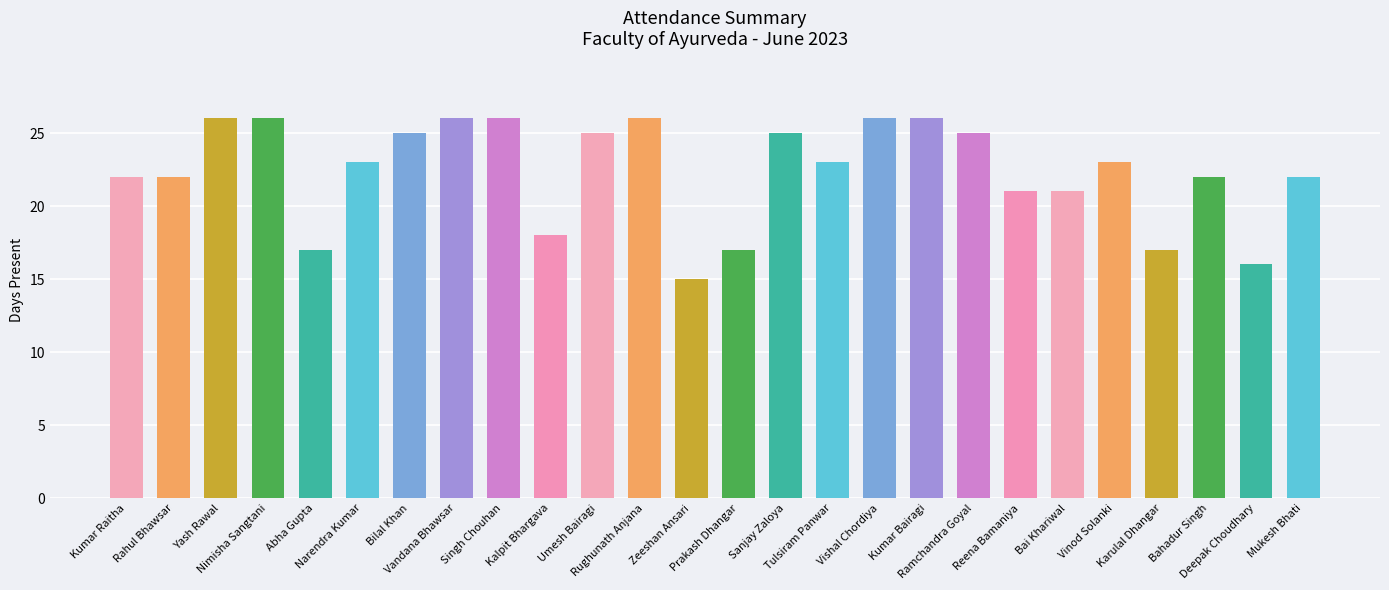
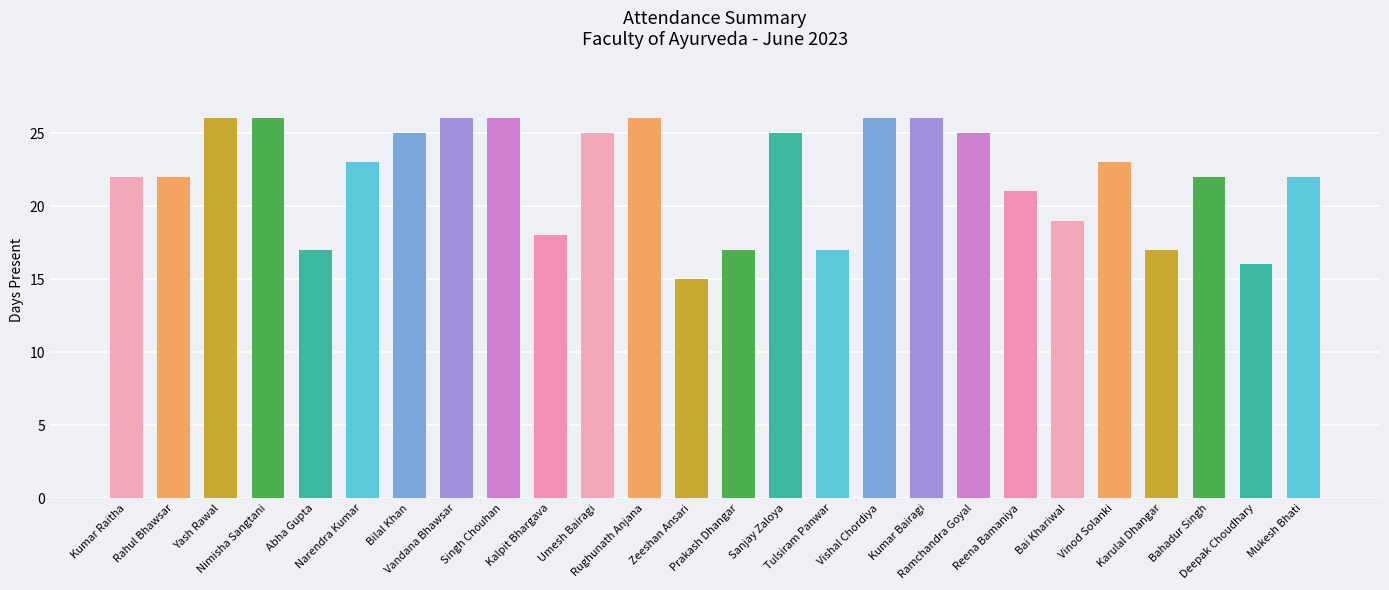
Tulsiram Panwar: 23 -> 17
Bai Khariwal: 21 -> 19
